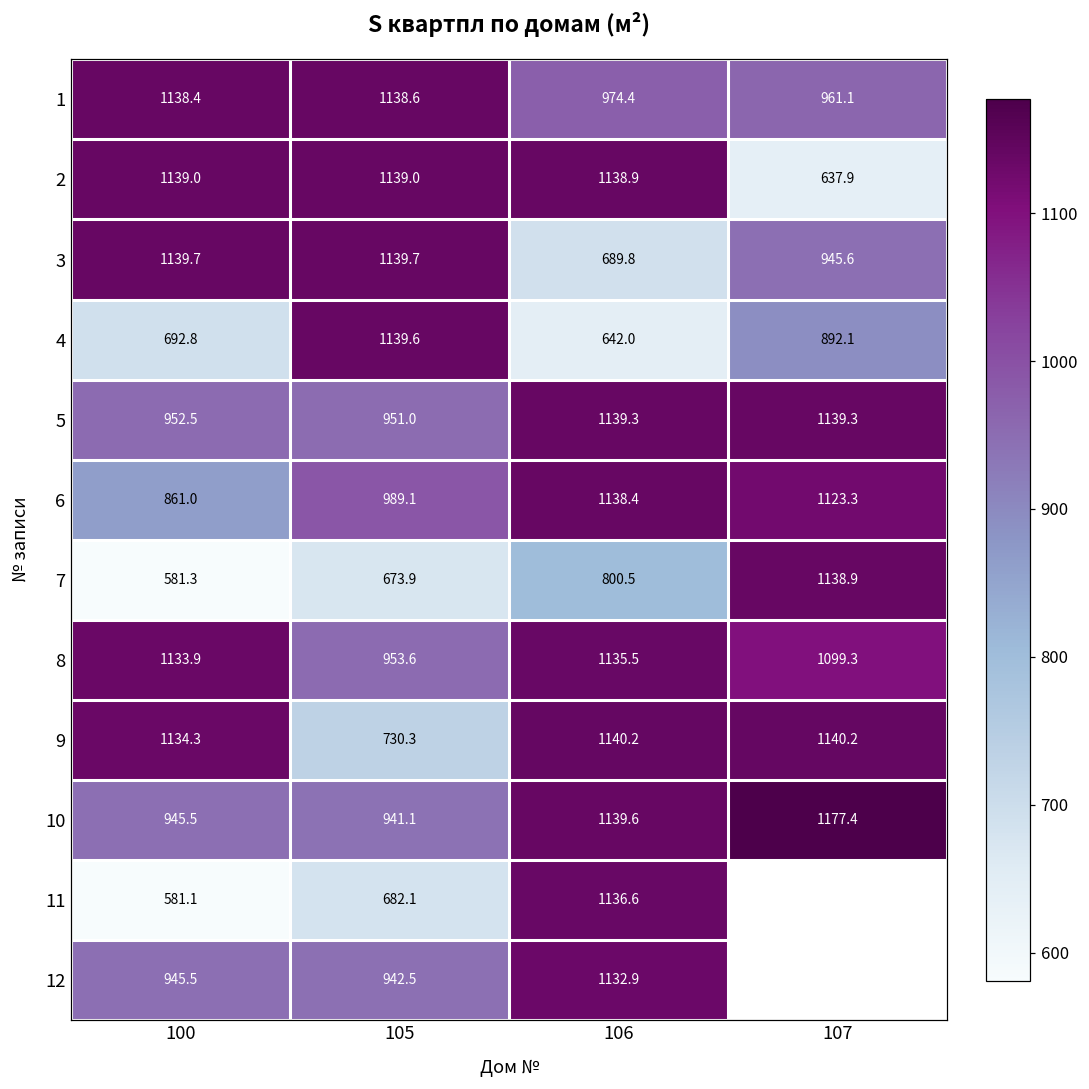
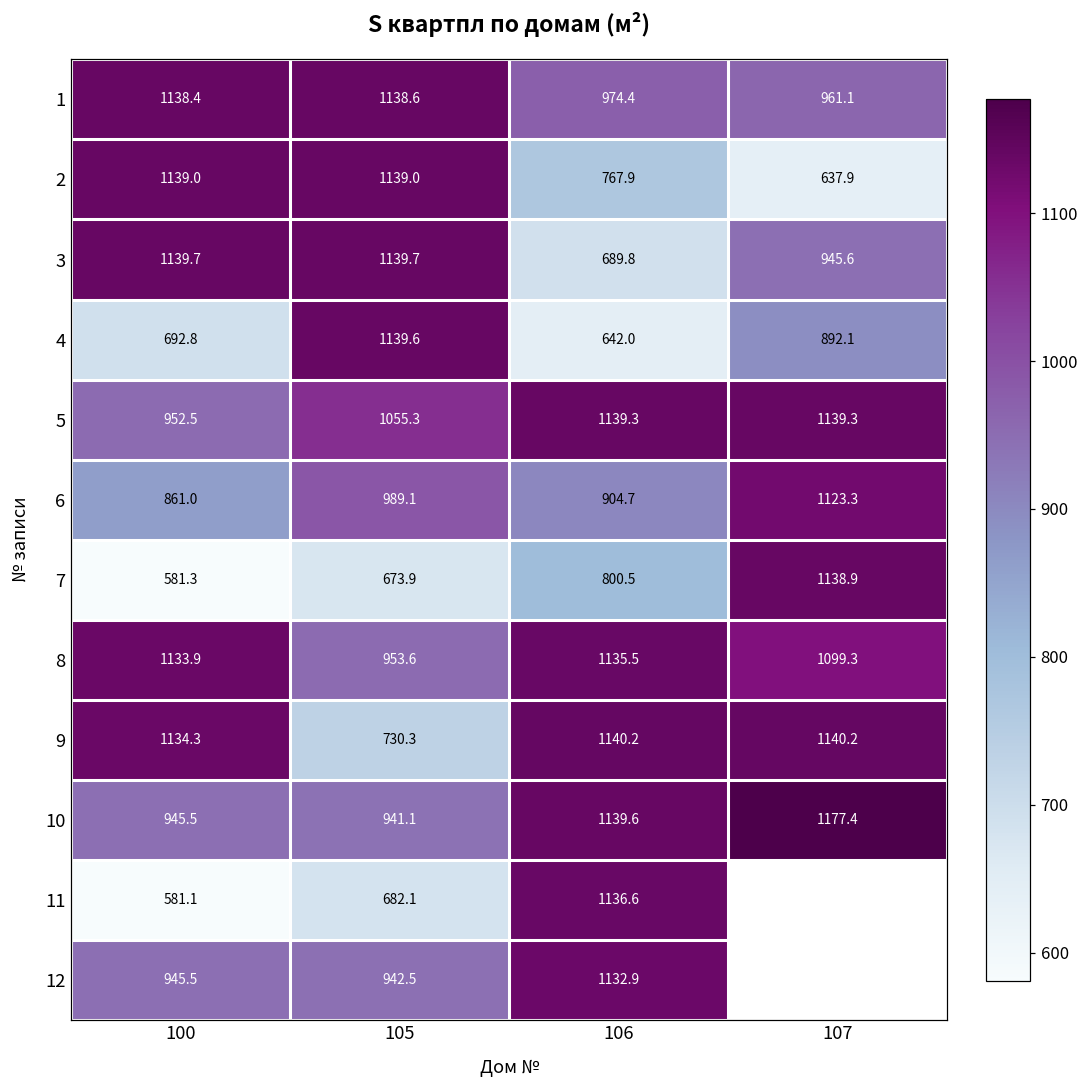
2, 106: 1138.9 -> 767.9
5, 105: 951.0 -> 1055.3
6, 106: 1138.4 -> 904.7
